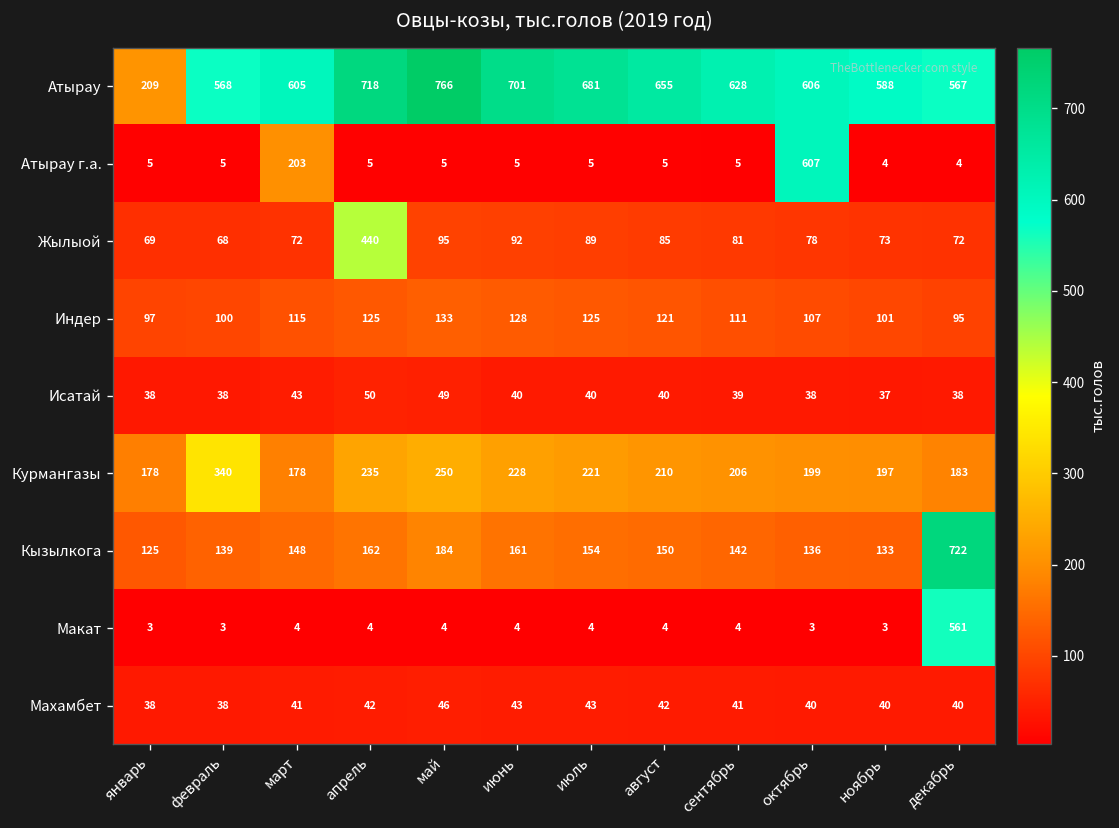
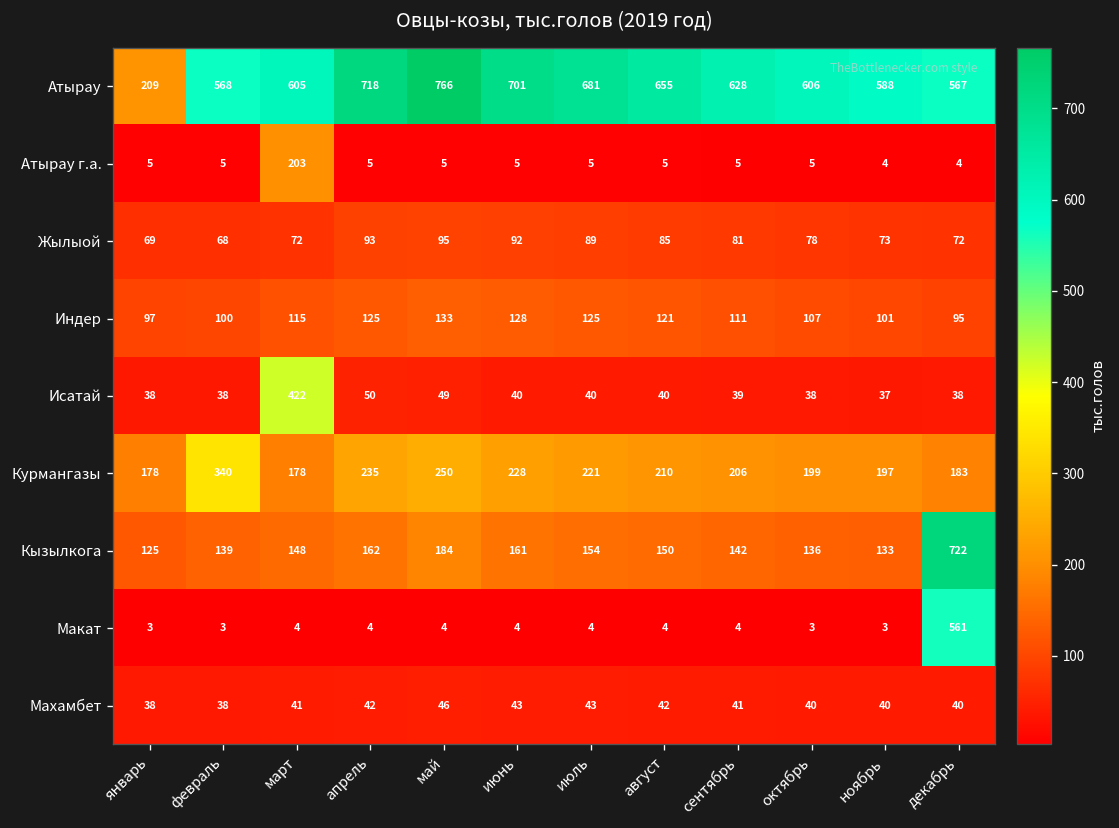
Атырау г.а., октябрь: 607 -> 5
Жылыой, апрель: 440 -> 93
Исатай, март: 43 -> 422
